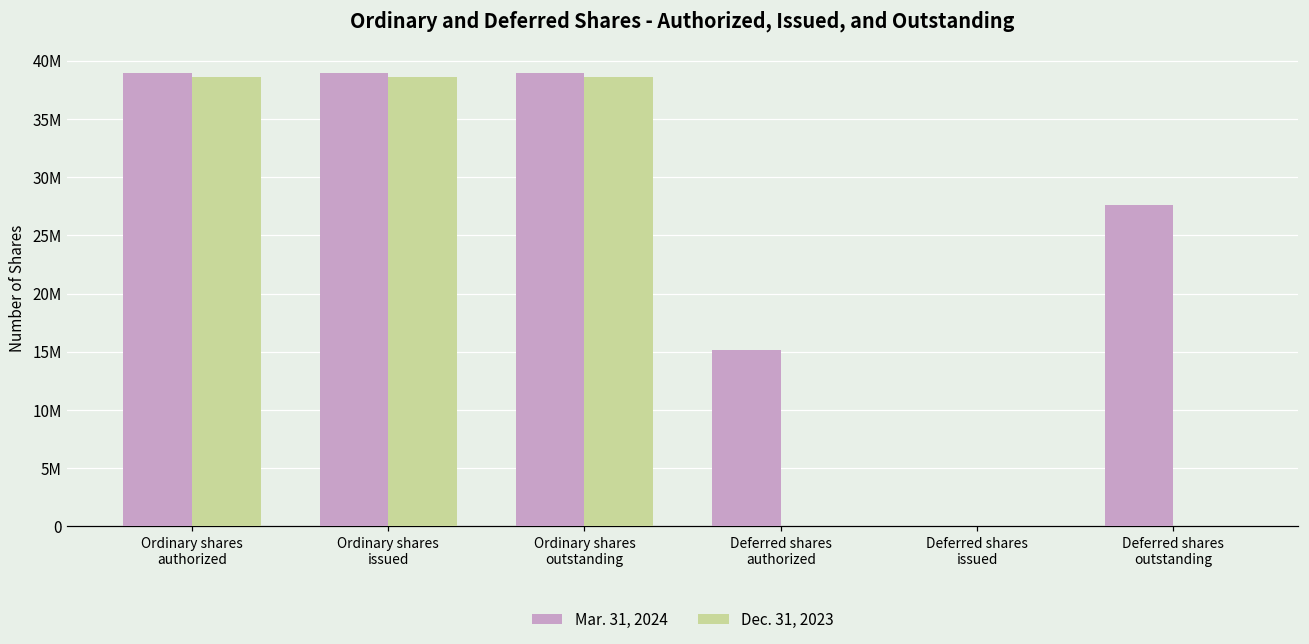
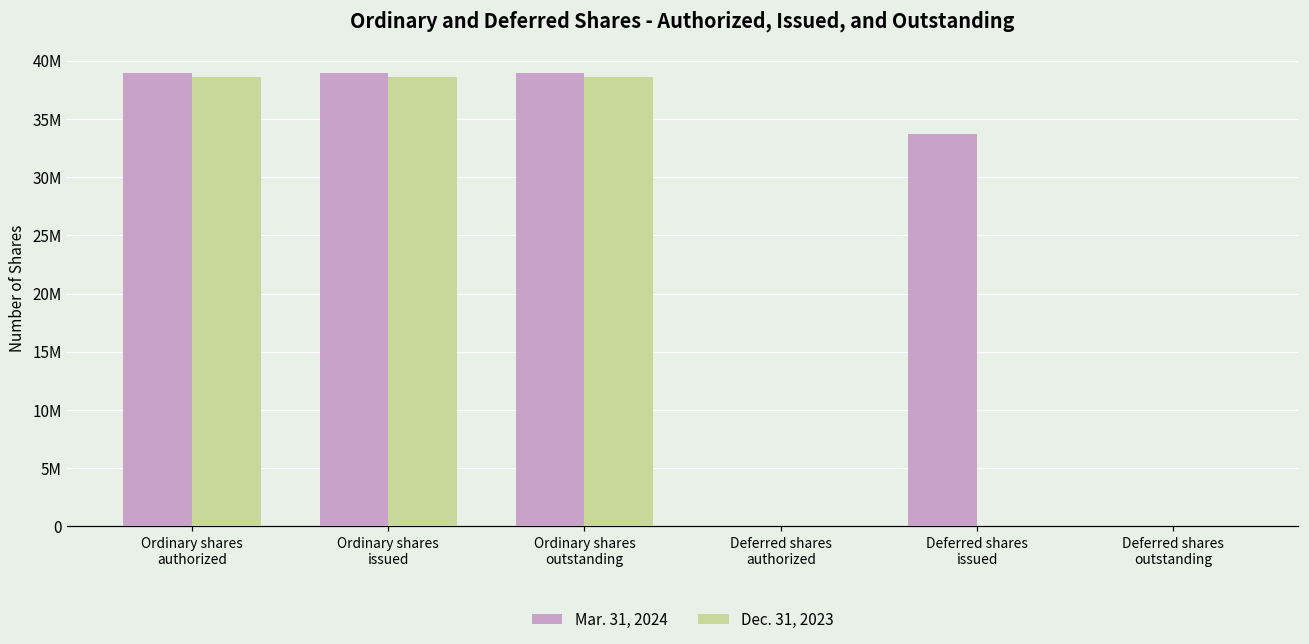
Mar. 31, 2024, Deferred shares authorized: 15200000 -> 100000
Mar. 31, 2024, Deferred shares issued: 100000 -> 33700000
Mar. 31, 2024, Deferred shares outstanding: 27600000 -> 100000
